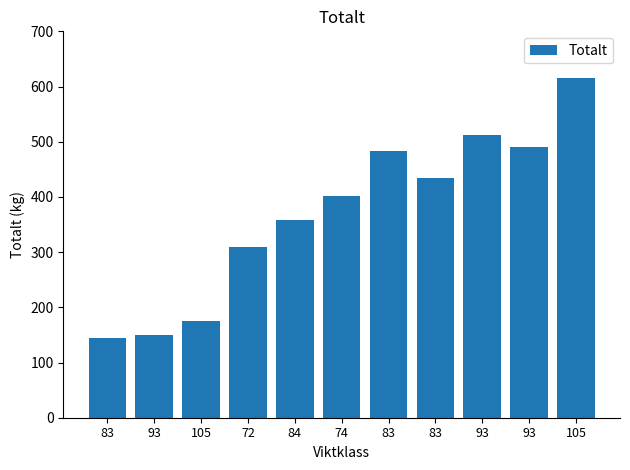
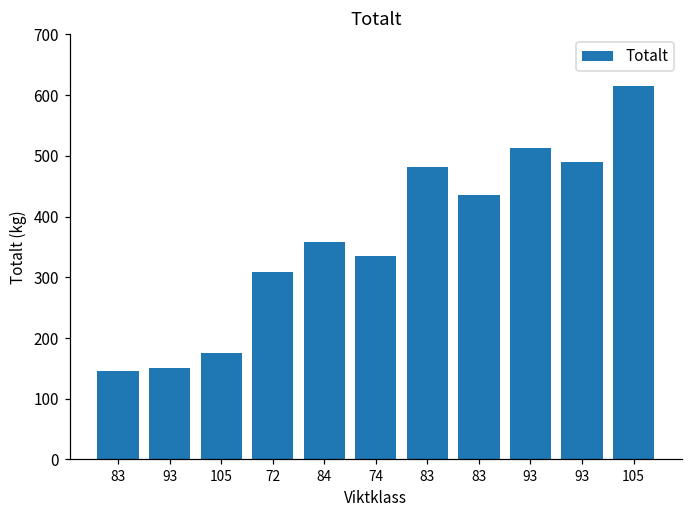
74: 400 -> 340
